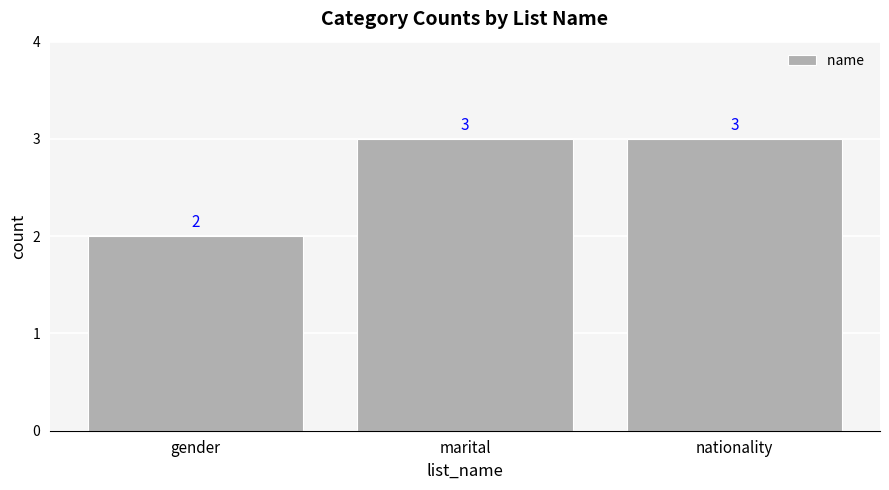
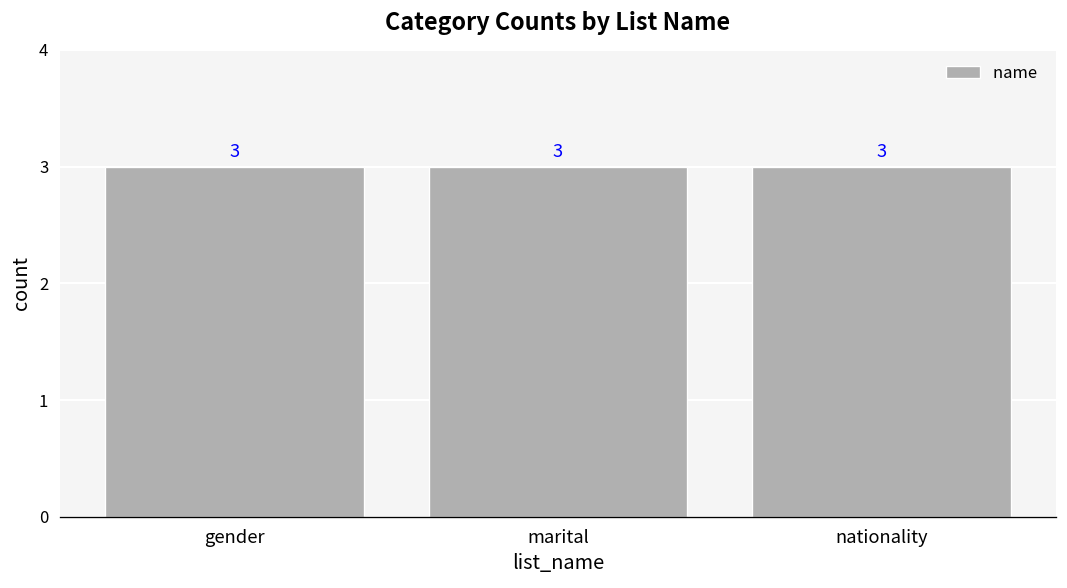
gender: 2 -> 3
